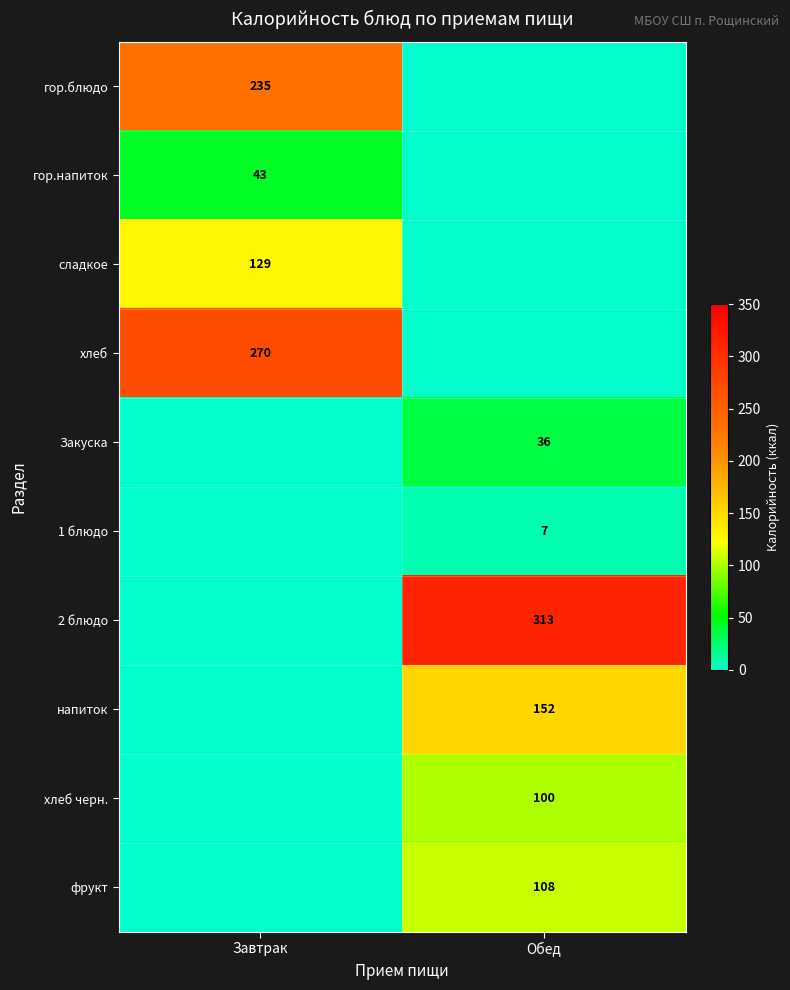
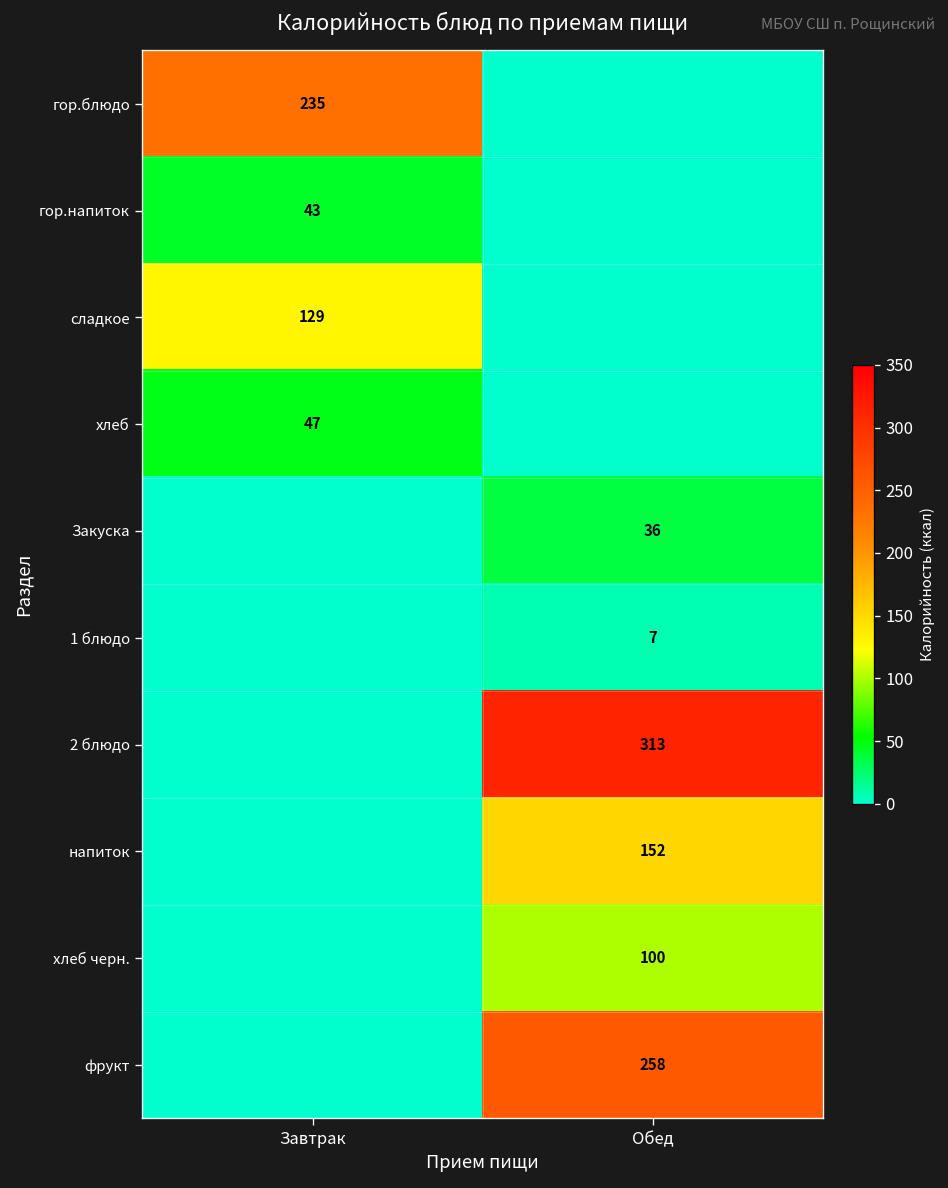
хлеб, Завтрак: 270 -> 47
фрукт, Обед: 108 -> 258
